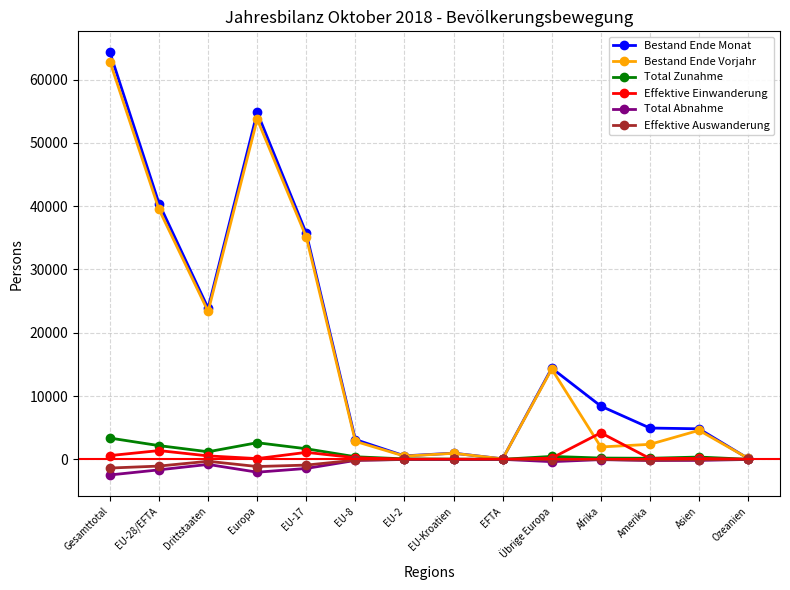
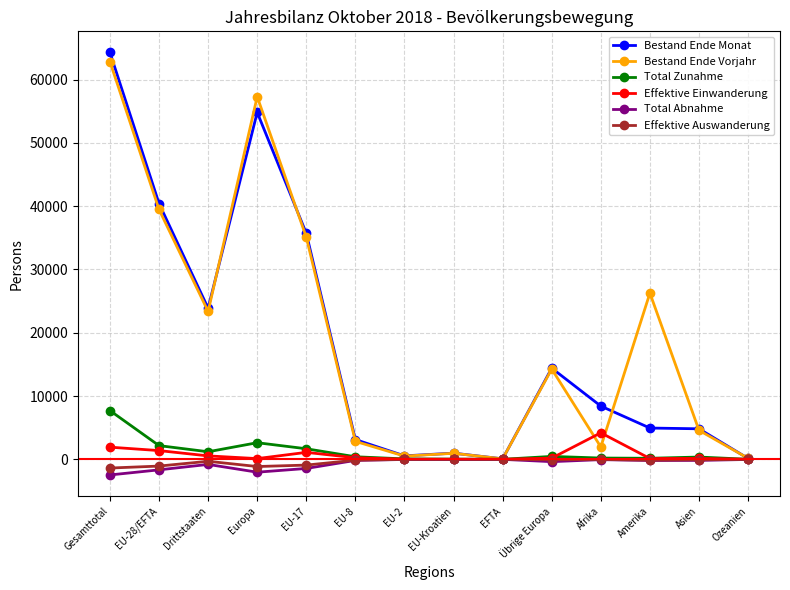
Total Zunahme, Gesamttotal: 3000 -> 8000
Effektive Einwanderung, Gesamttotal: 1000 -> 2000
Bestand Ende Vorjahr, Europa: 54000 -> 57000
Bestand Ende Vorjahr, Amerika: 2000 -> 26000
